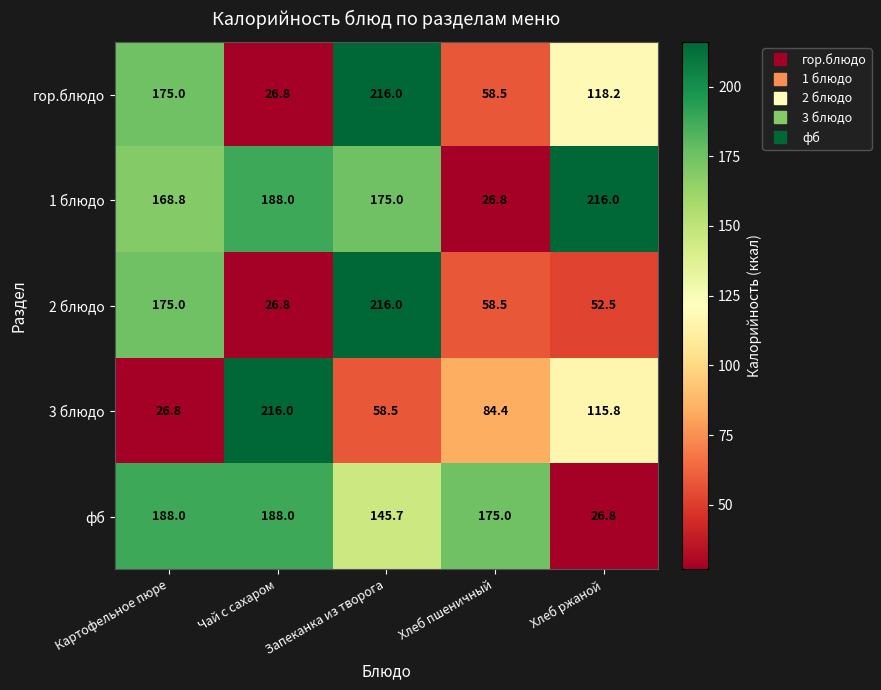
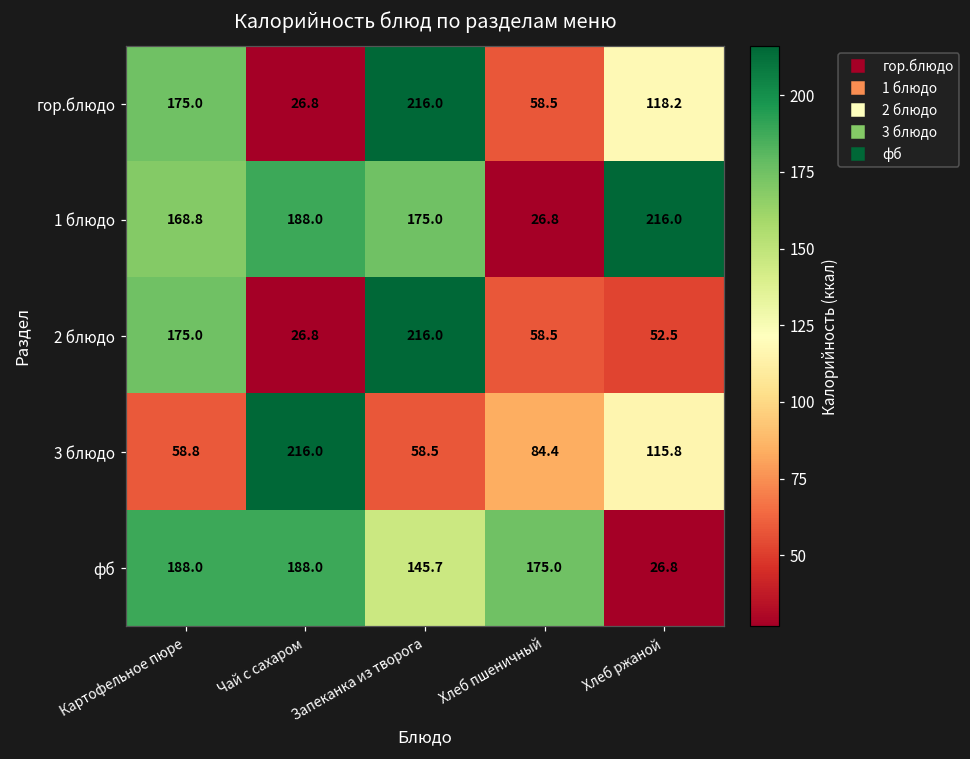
3 блюдо, Картофельное пюре: 26.8 -> 58.8
